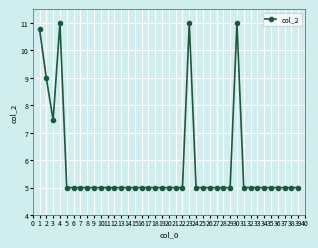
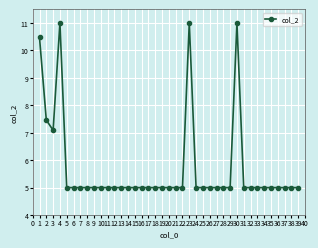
1: 10.8 -> 10.5
2: 9.0 -> 7.5
3: 7.5 -> 7.1
